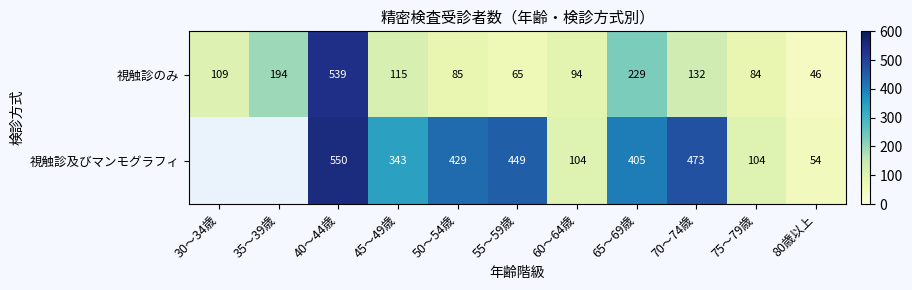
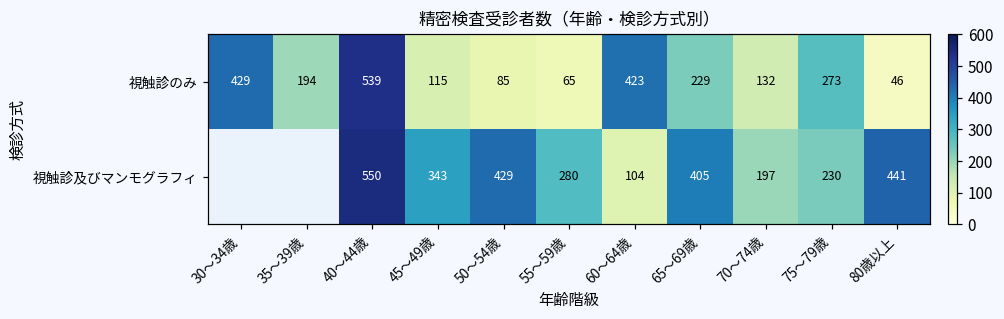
視触診のみ, 30～34歳: 109 -> 429
視触診のみ, 60～64歳: 94 -> 423
視触診のみ, 75～79歳: 84 -> 273
視触診及びマンモグラフィ, 55～59歳: 449 -> 280
視触診及びマンモグラフィ, 70～74歳: 473 -> 197
視触診及びマンモグラフィ, 75～79歳: 104 -> 230
視触診及びマンモグラフィ, 80歳以上: 54 -> 441
